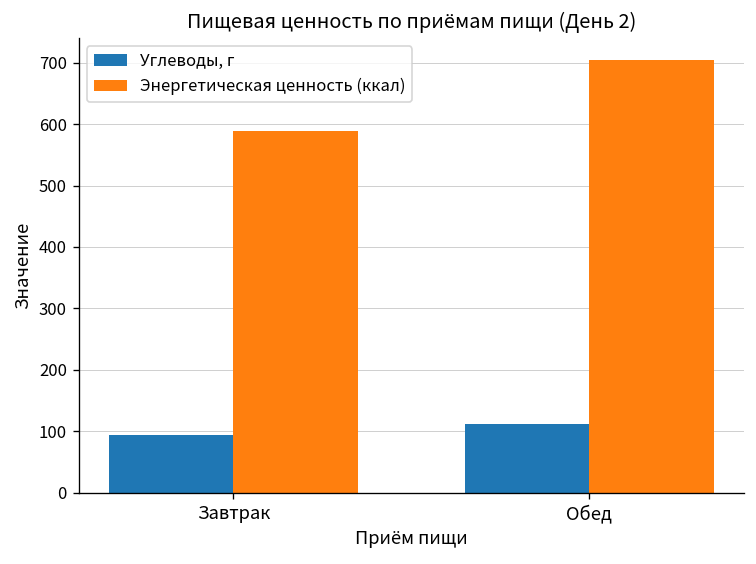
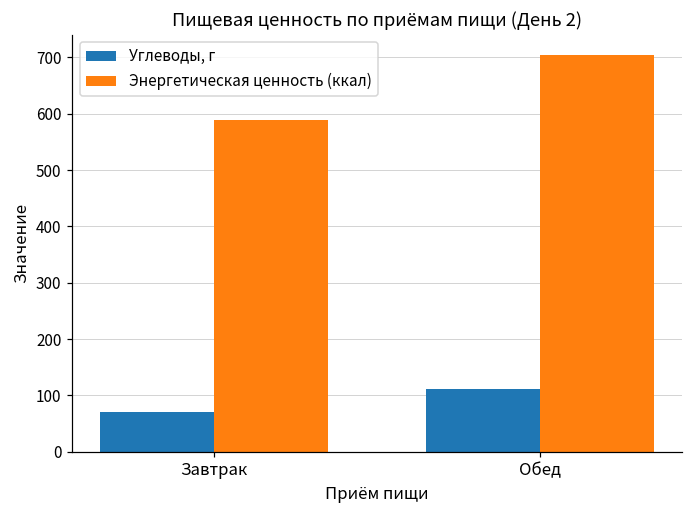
Углеводы, г, Завтрак: 90 -> 70
